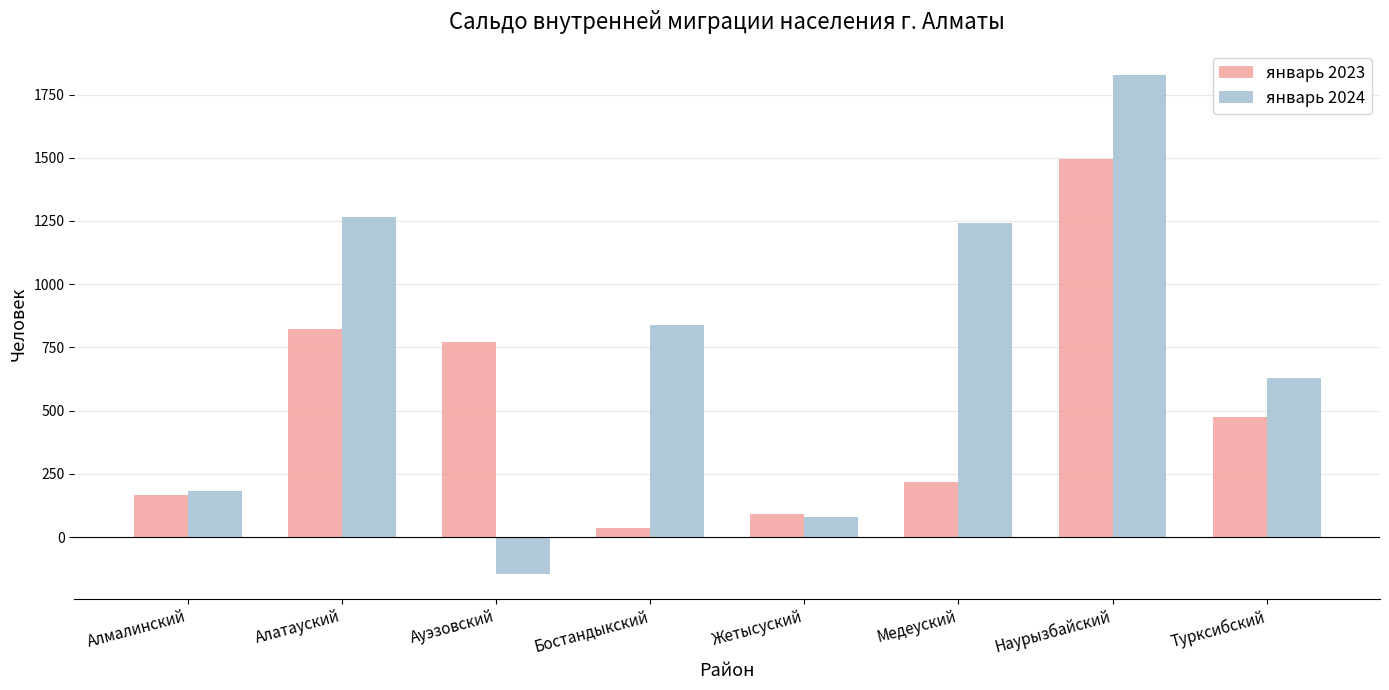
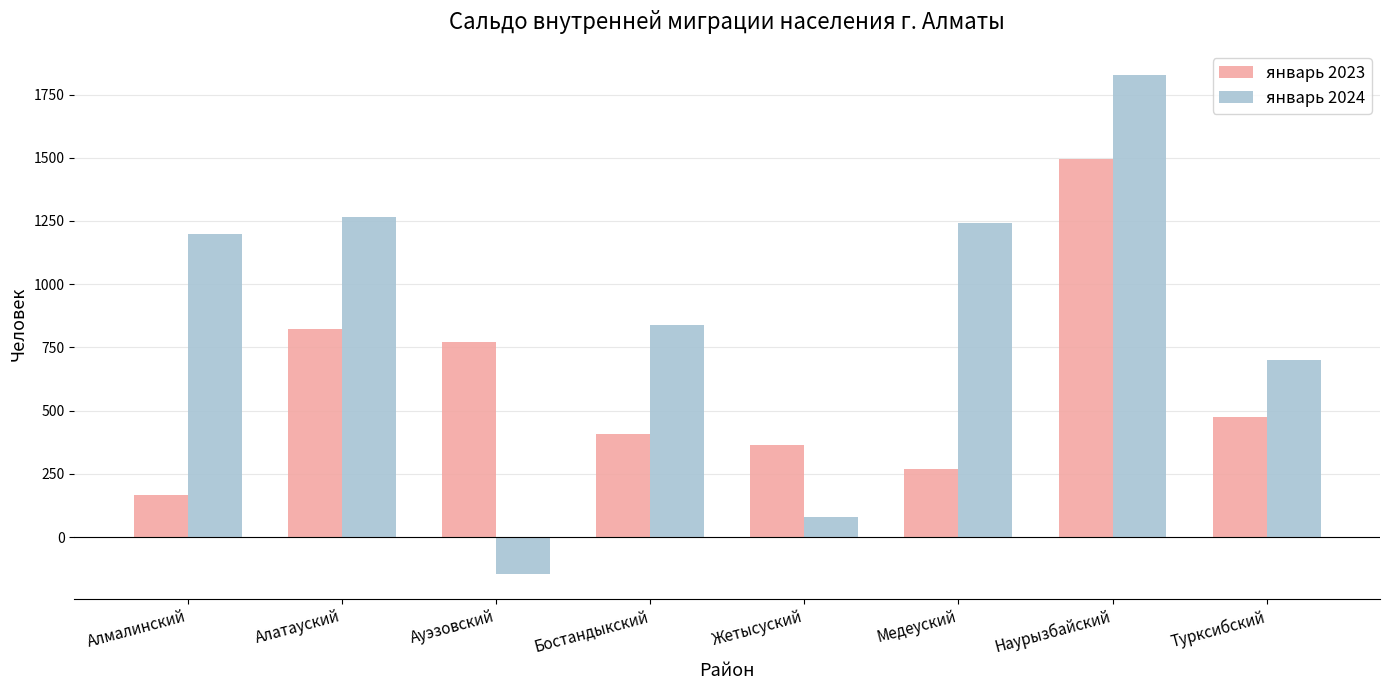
январь 2024, Алмалинский: 180 -> 1200
январь 2023, Бостандыкский: 40 -> 410
январь 2023, Жетысуский: 90 -> 360
январь 2023, Медеуский: 220 -> 270
январь 2024, Турксибский: 630 -> 700
